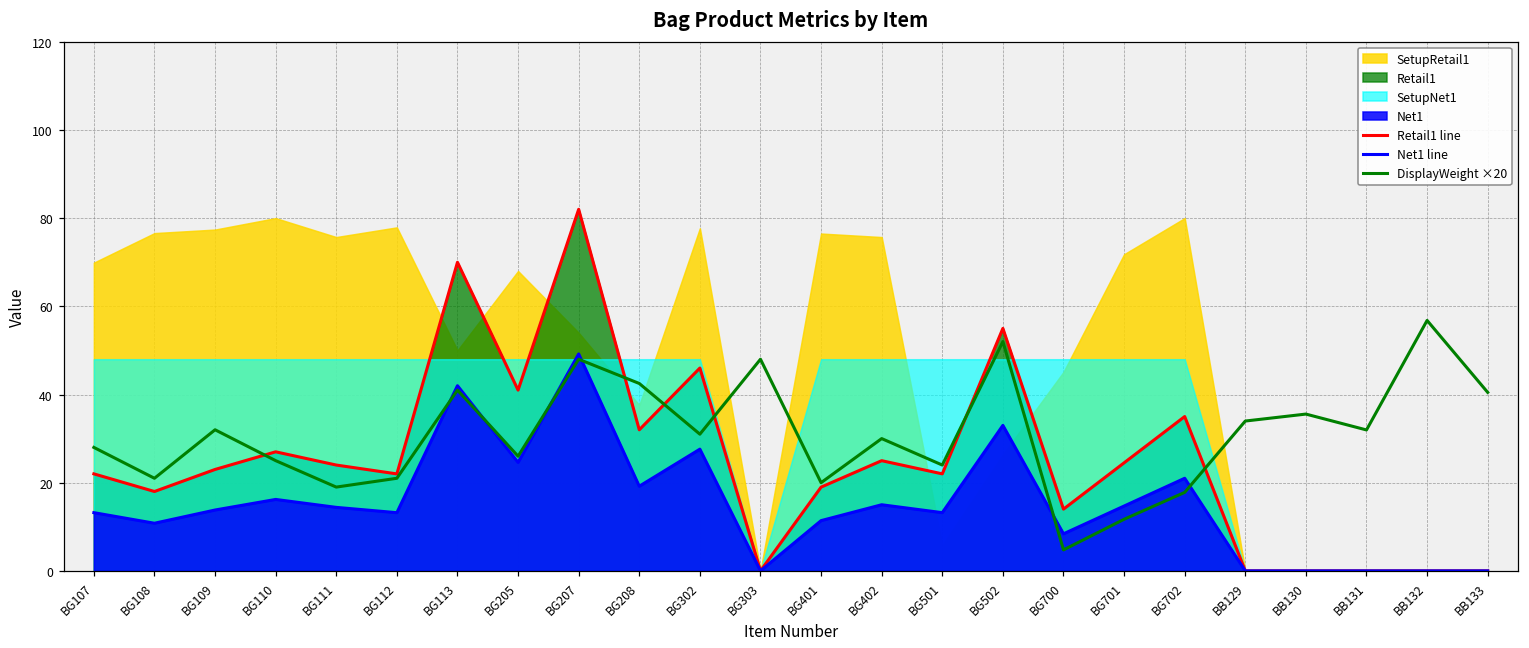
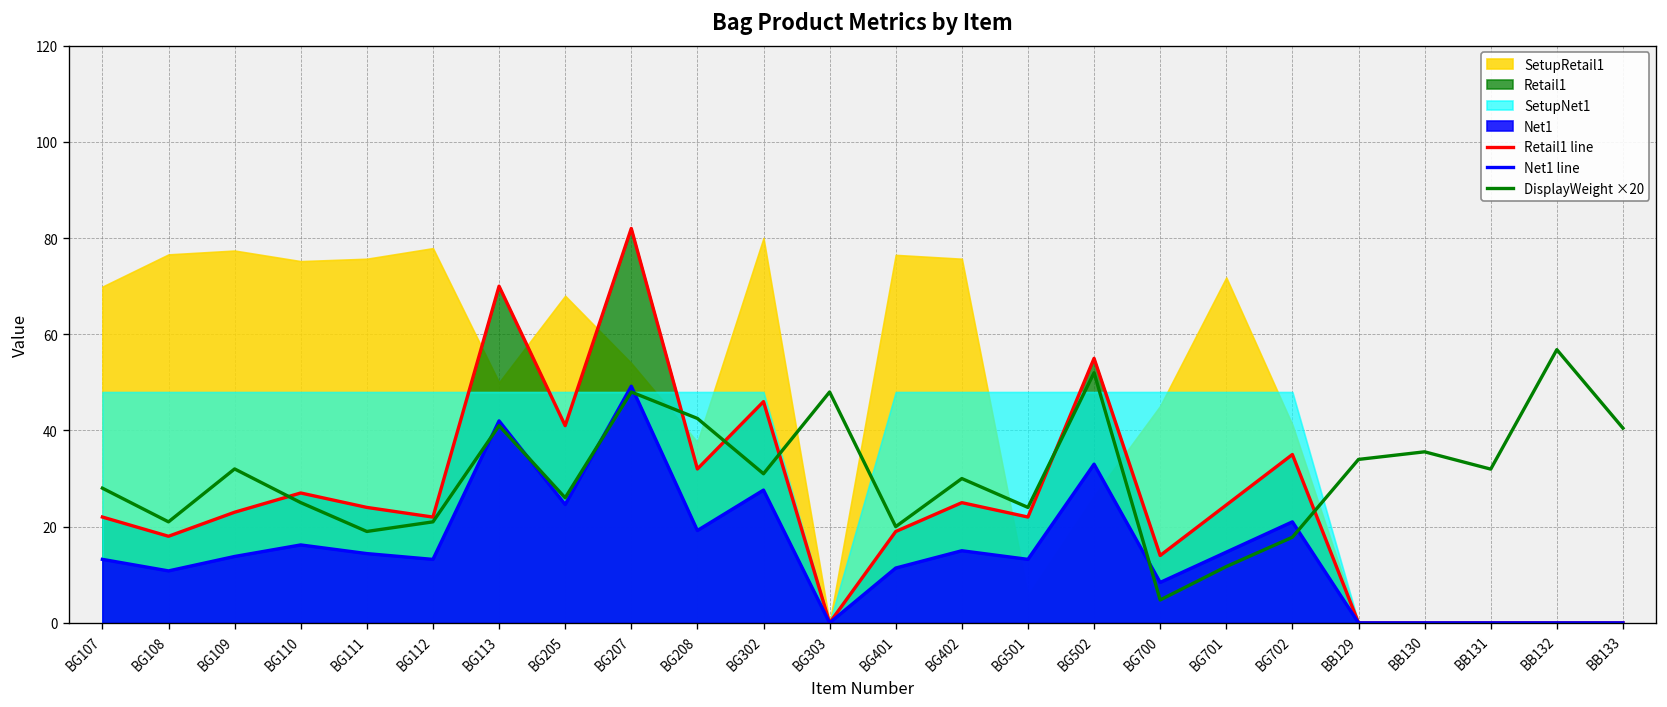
SetupRetail1, BG110: 80 -> 75
SetupRetail1, BG302: 78 -> 80
SetupRetail1, BG702: 80 -> 41
